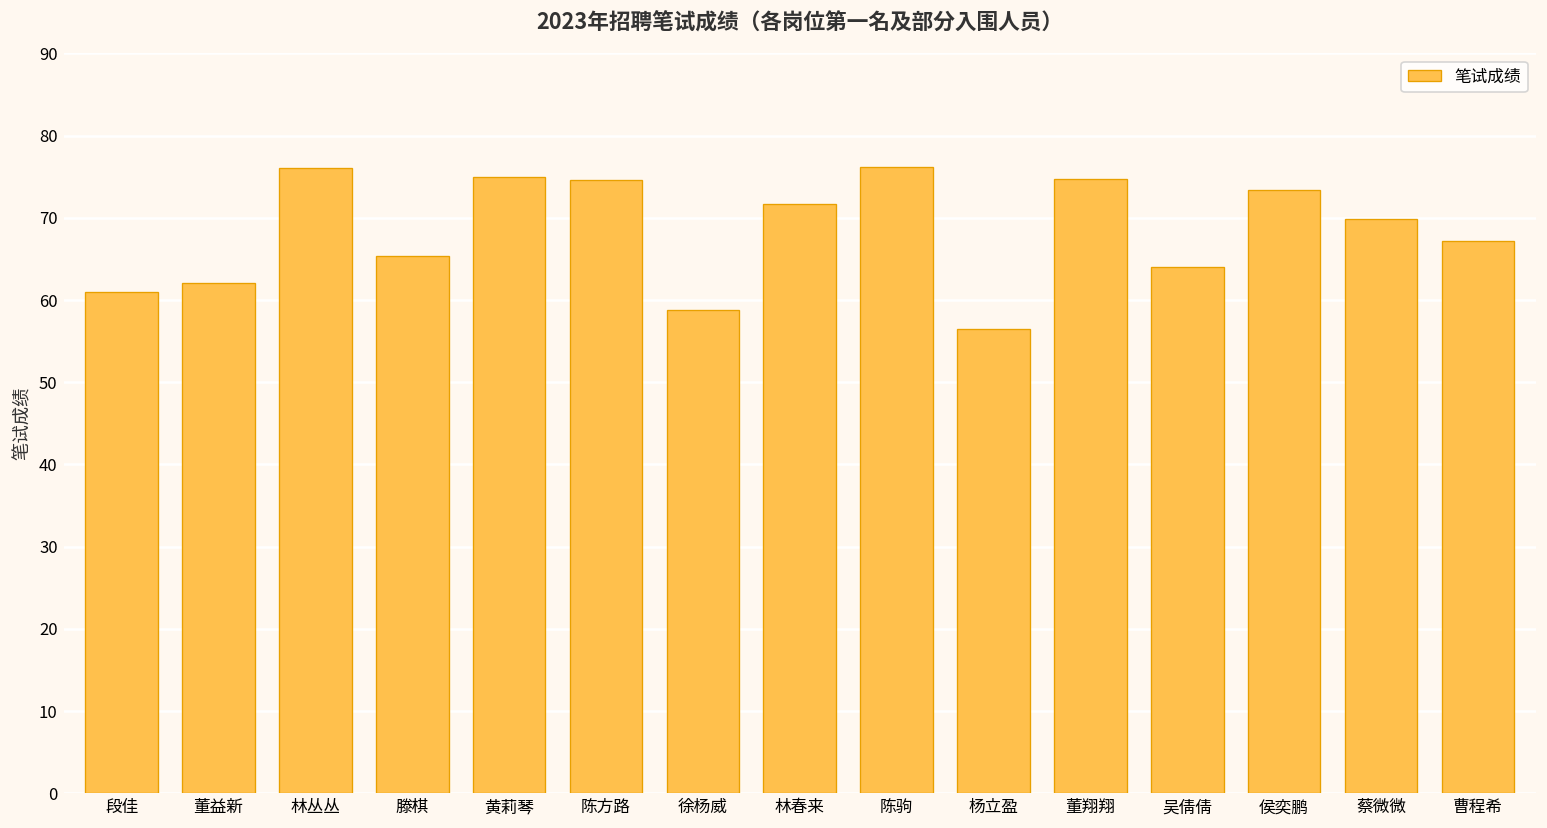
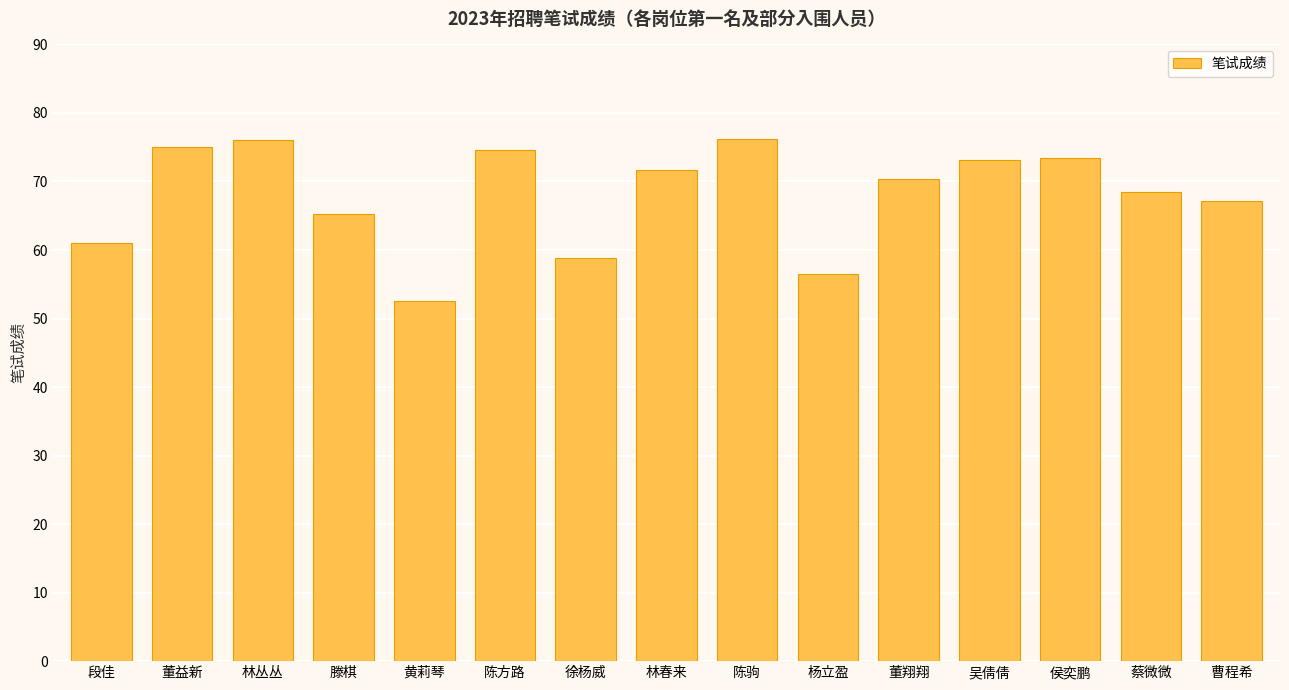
董益新: 62 -> 75
黄莉琴: 75 -> 53
董翔翔: 75 -> 70
吴倩倩: 64 -> 73
蔡微微: 70 -> 69
